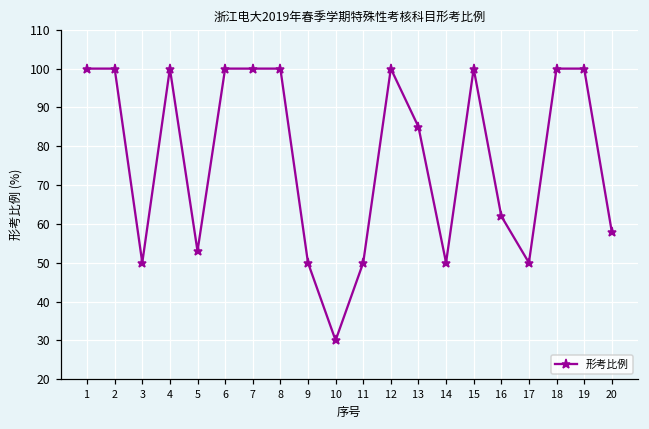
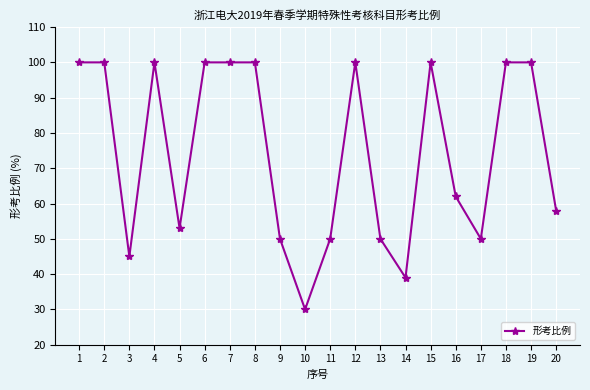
3: 50 -> 45
13: 85 -> 50
14: 50 -> 39
